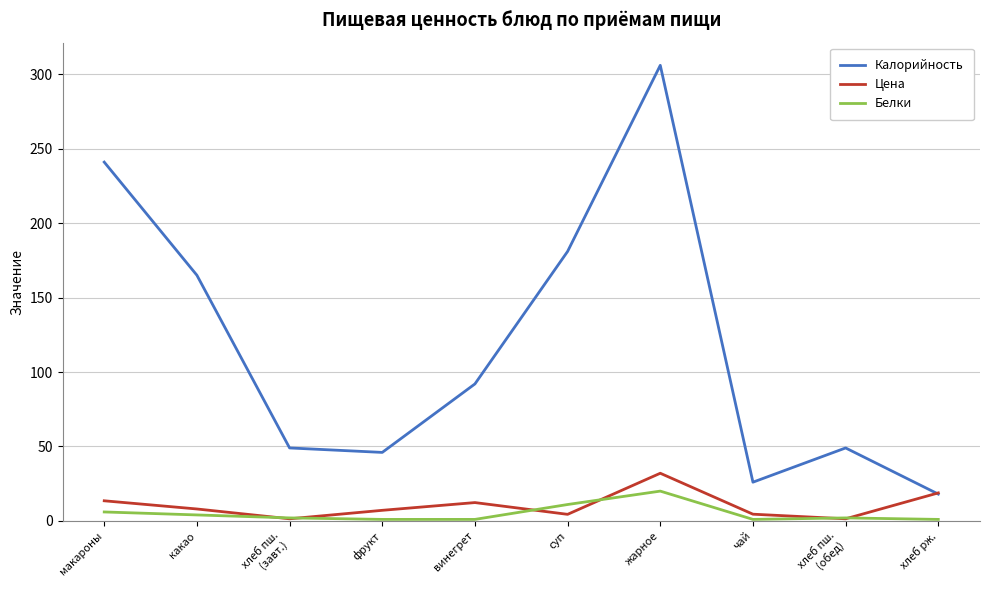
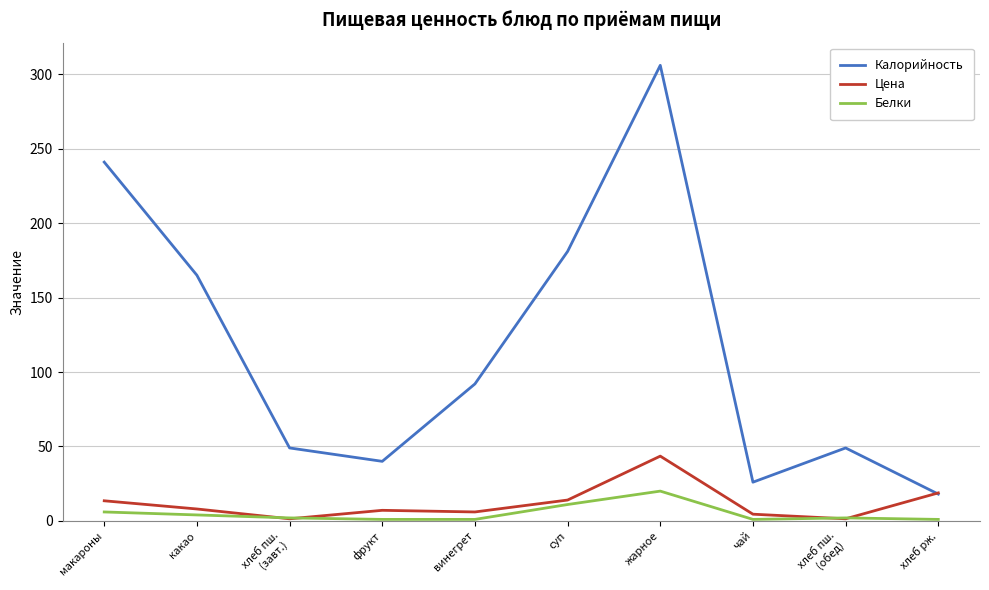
Калорийность, фрукт: 46 -> 40
Цена, винегрет: 12 -> 6
Цена, суп: 4 -> 14
Цена, жарное: 32 -> 44
